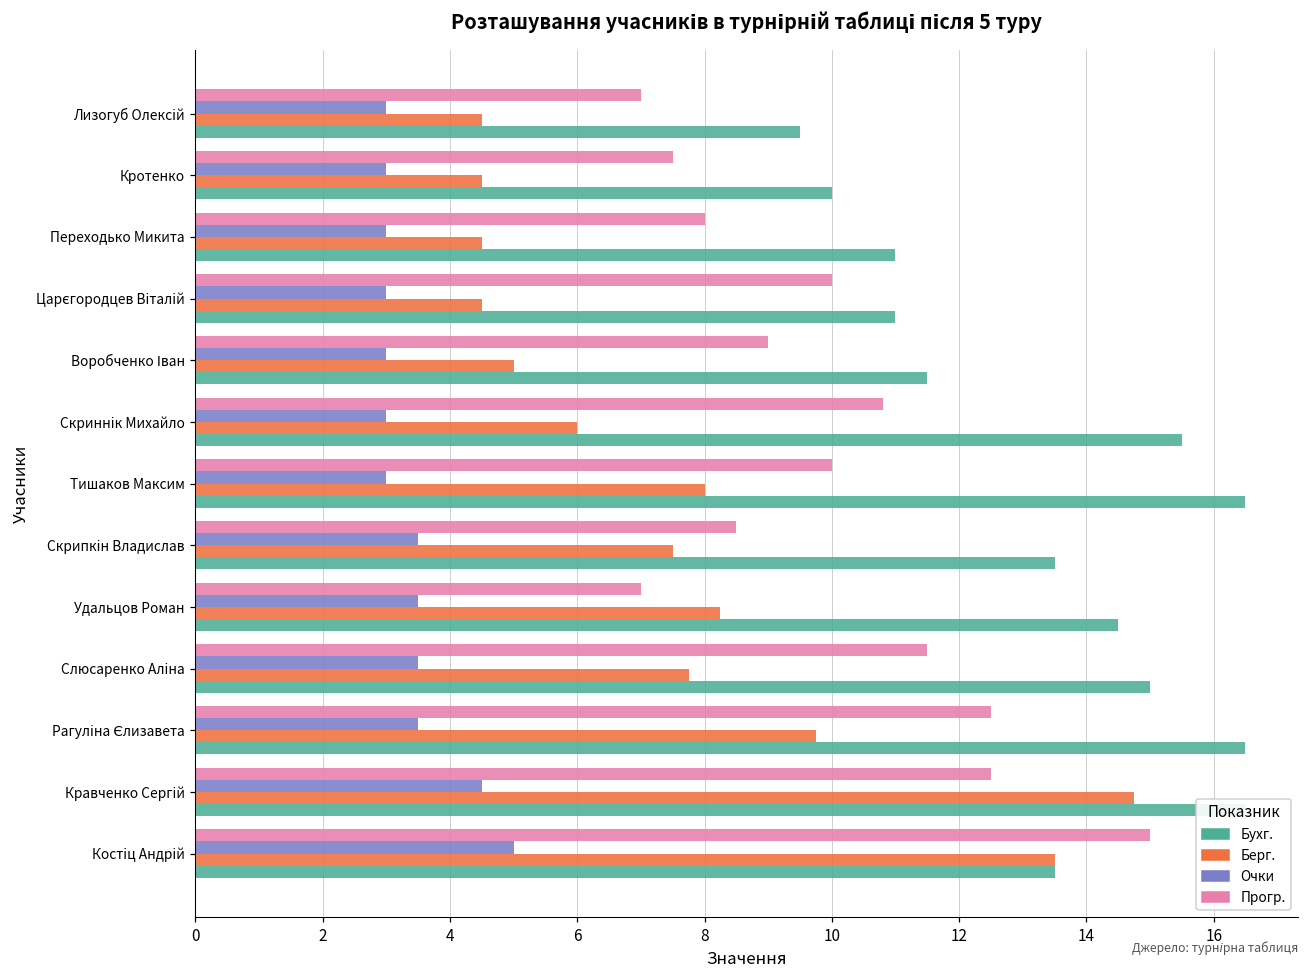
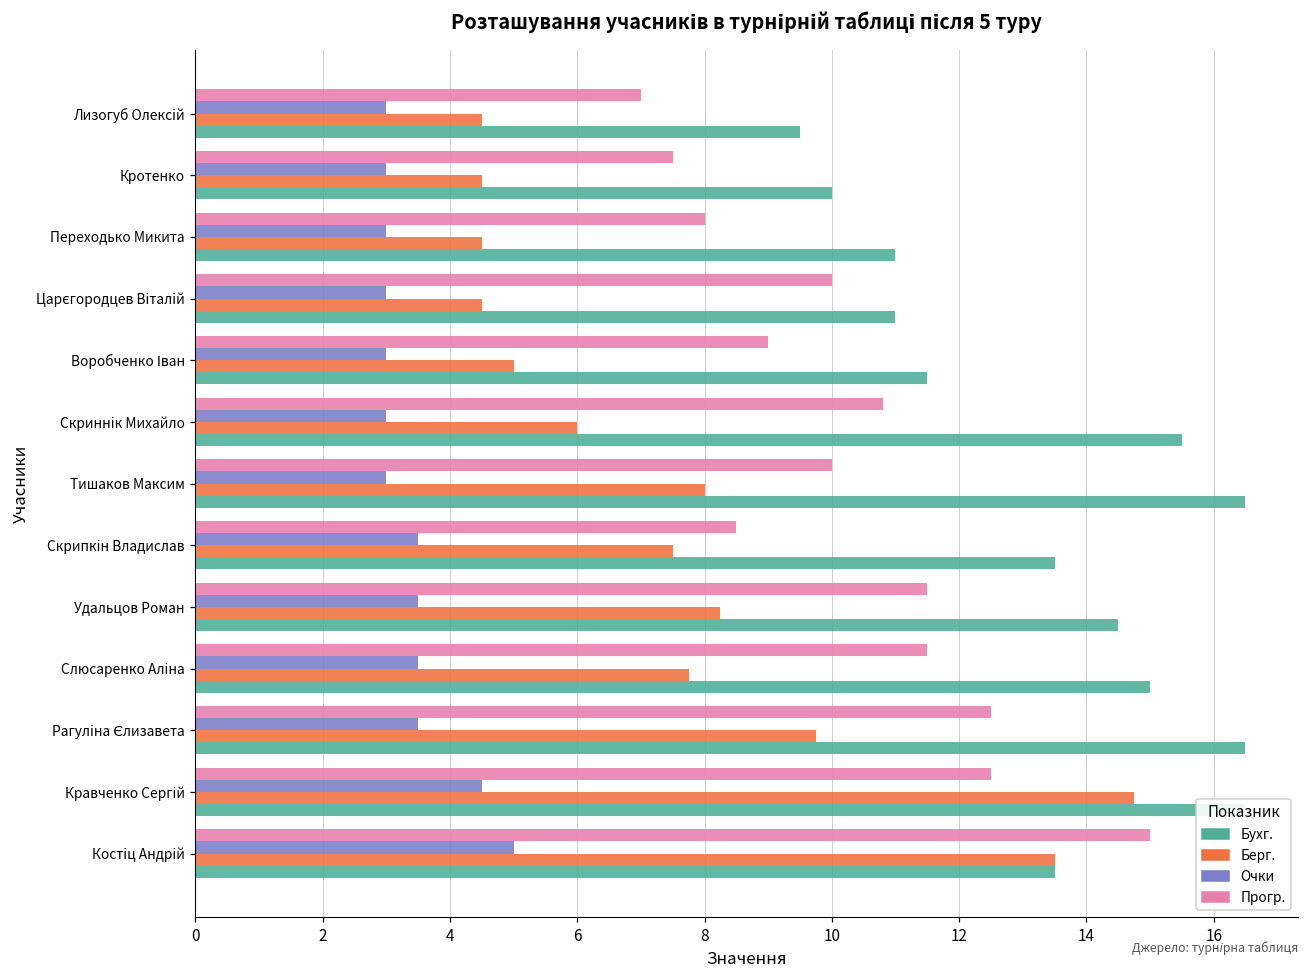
Прогр., Удальцов Роман: 7.0 -> 11.5
